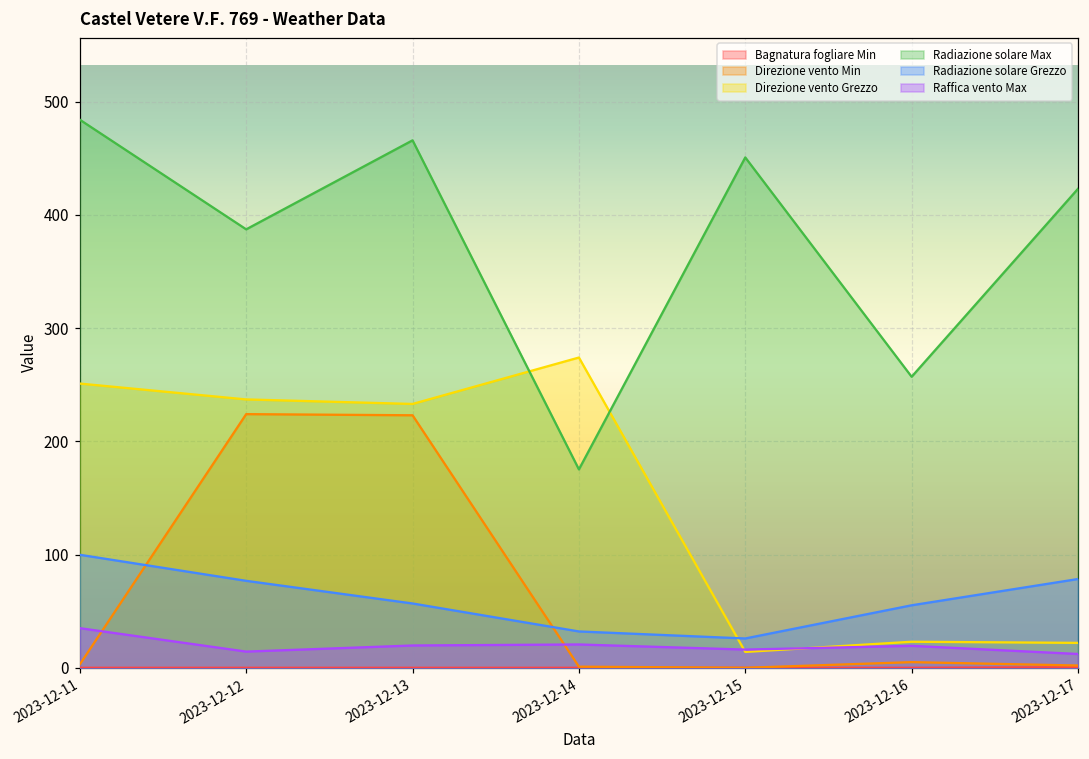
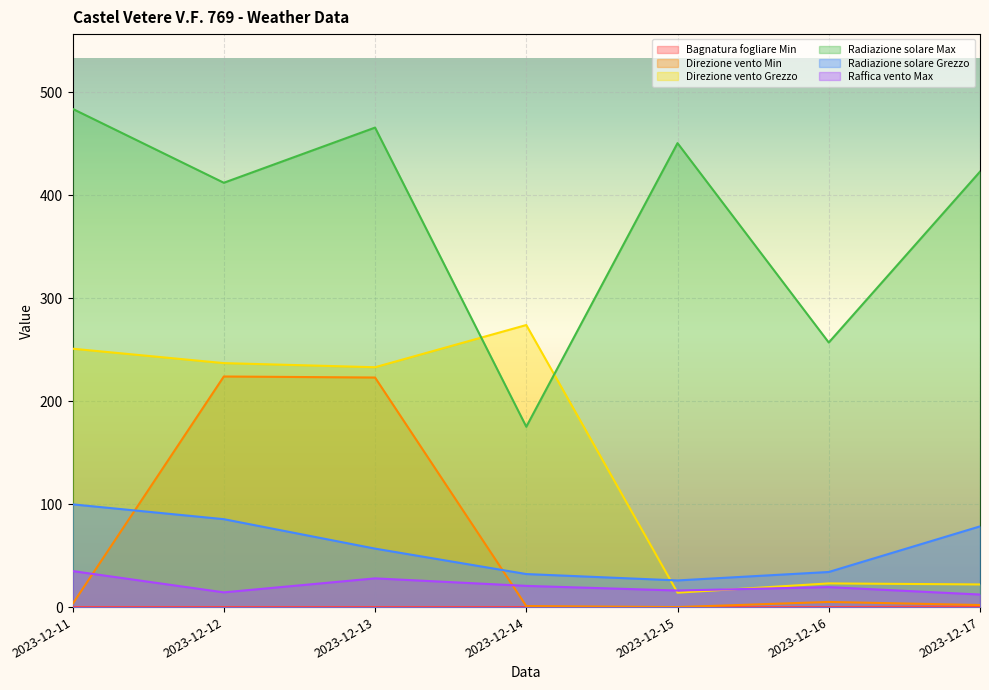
Radiazione solare Max, 2023-12-12: 387 -> 412
Radiazione solare Grezzo, 2023-12-12: 77 -> 85
Raffica vento Max, 2023-12-13: 20 -> 28
Radiazione solare Grezzo, 2023-12-16: 55 -> 34
